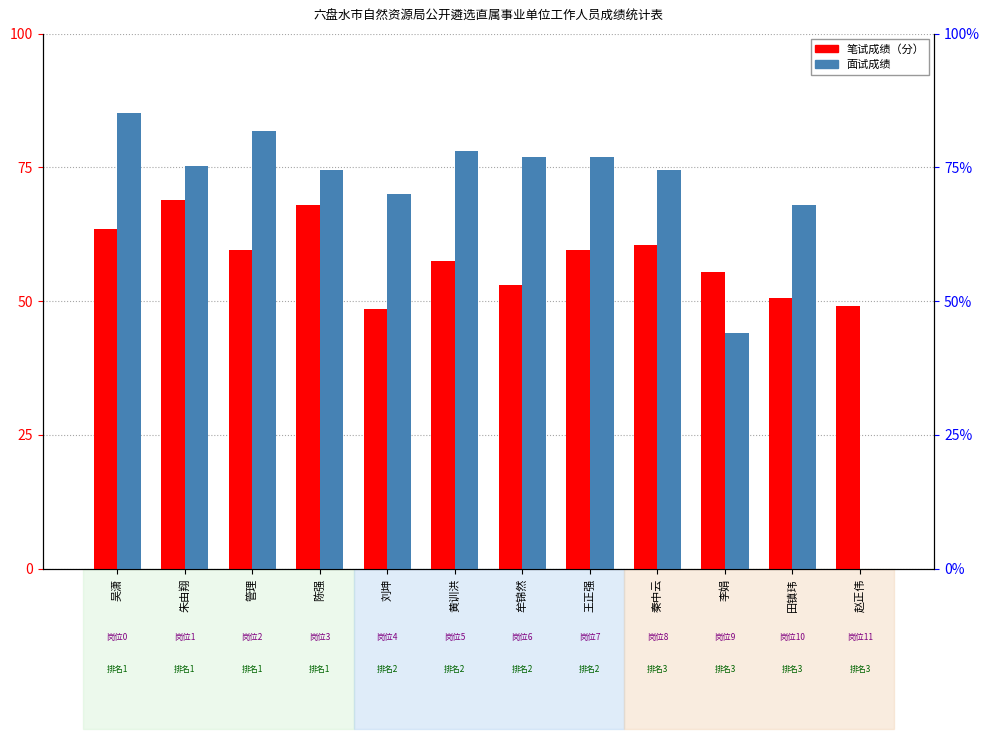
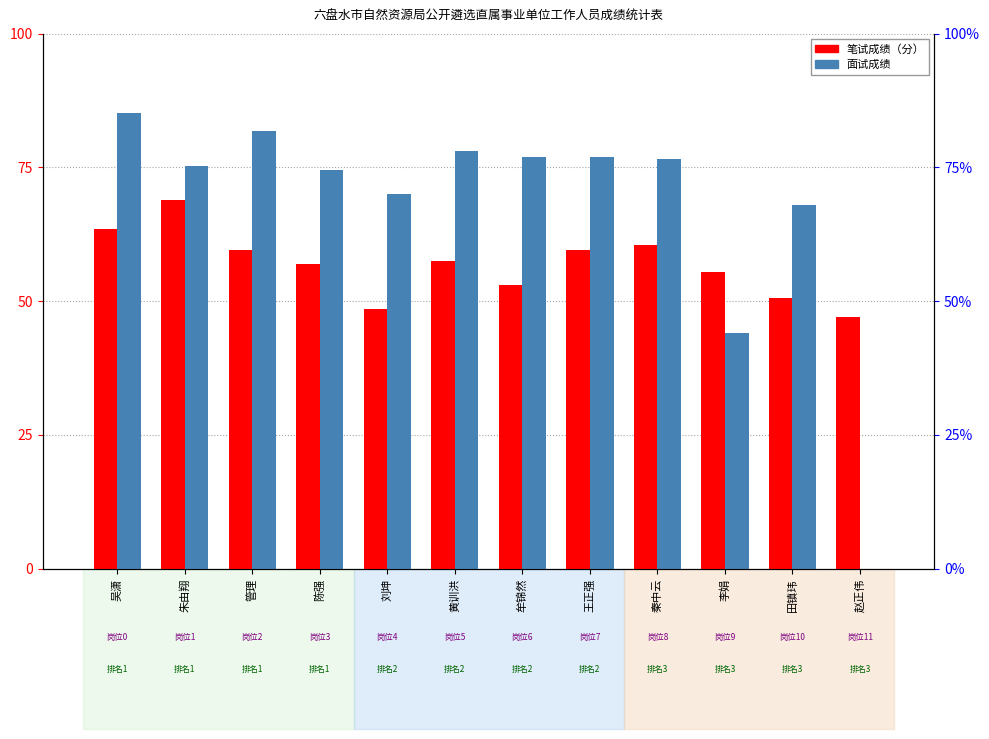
笔试成绩（分）, 陈强: 68 -> 57
面试成绩, 秦中云: 75 -> 77
笔试成绩（分）, 赵正伟: 49 -> 47
